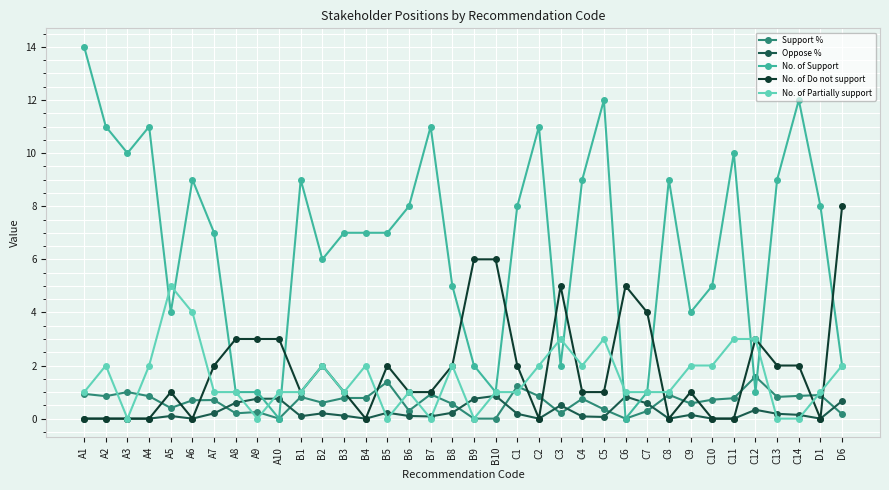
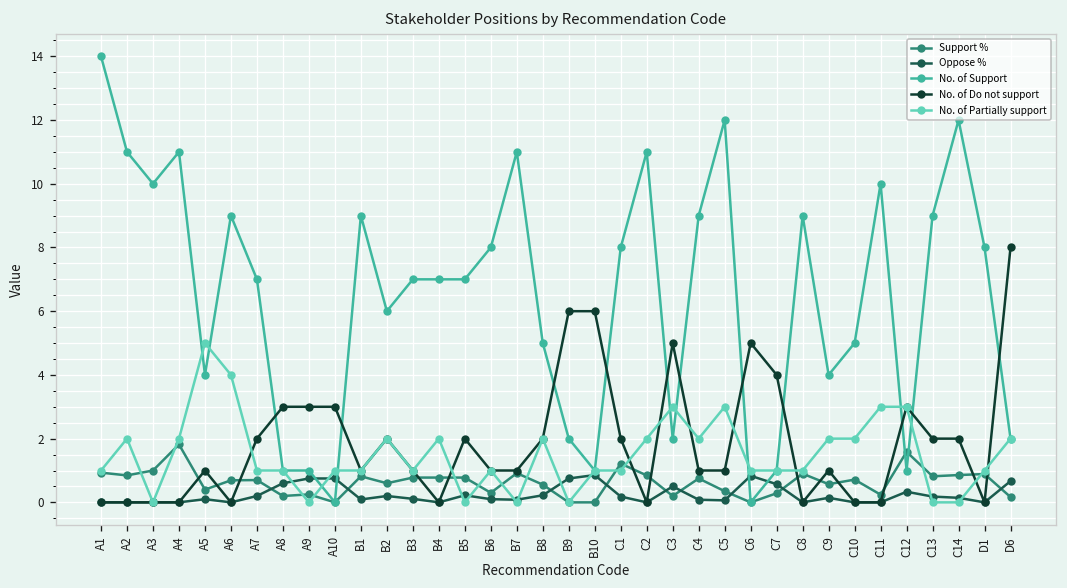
Support %, A4: 0.8 -> 1.8
Support %, B5: 1.4 -> 0.8
Support %, C11: 0.8 -> 0.2
